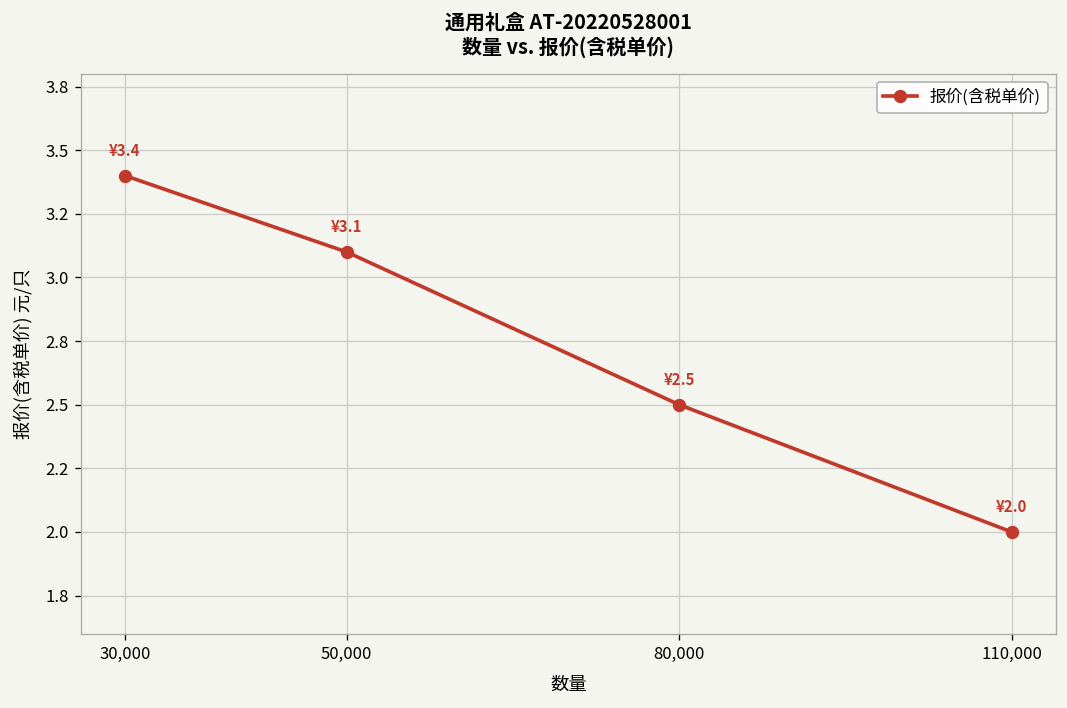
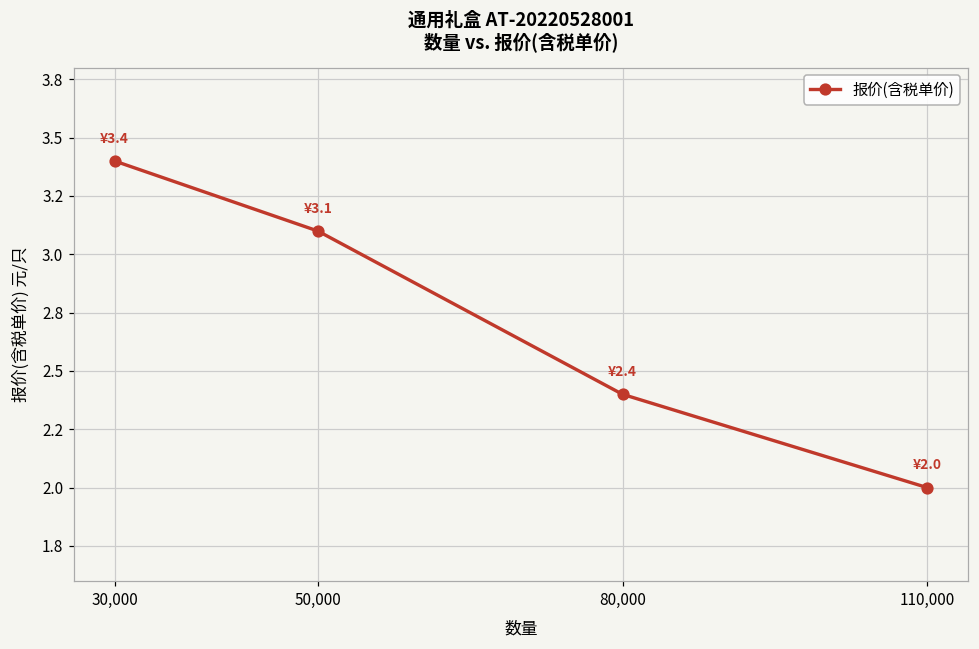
80,000: ¥2.5 -> ¥2.4
